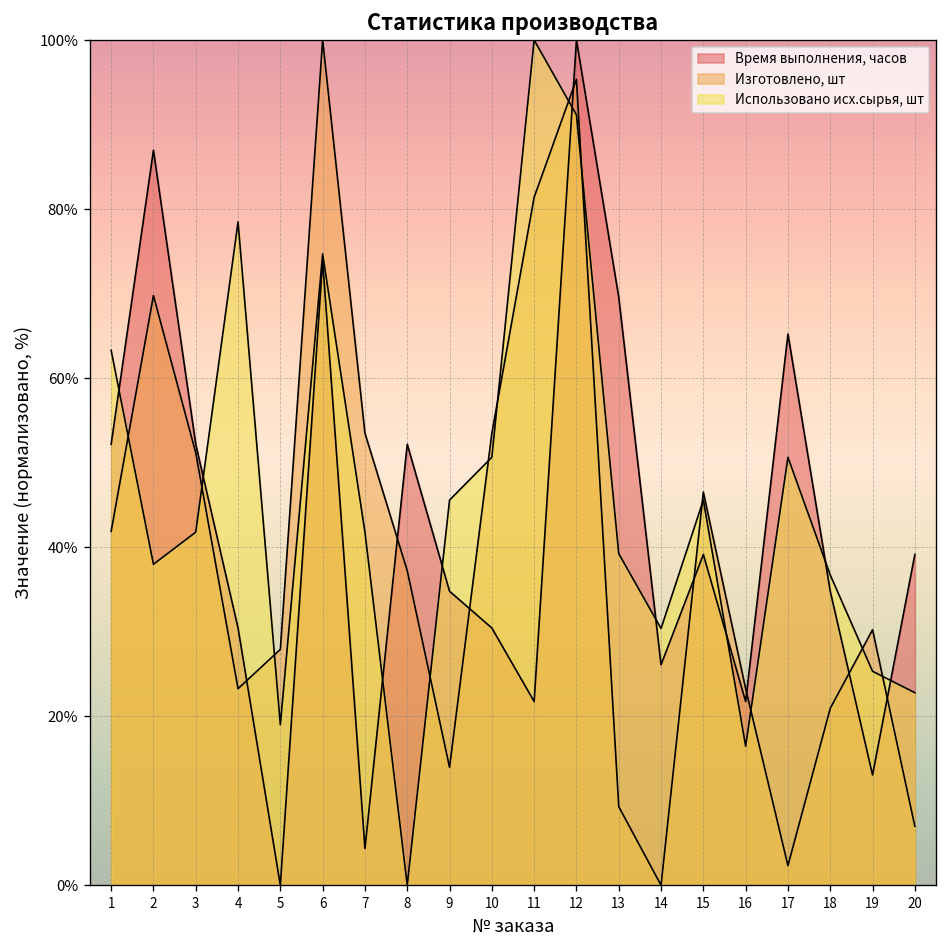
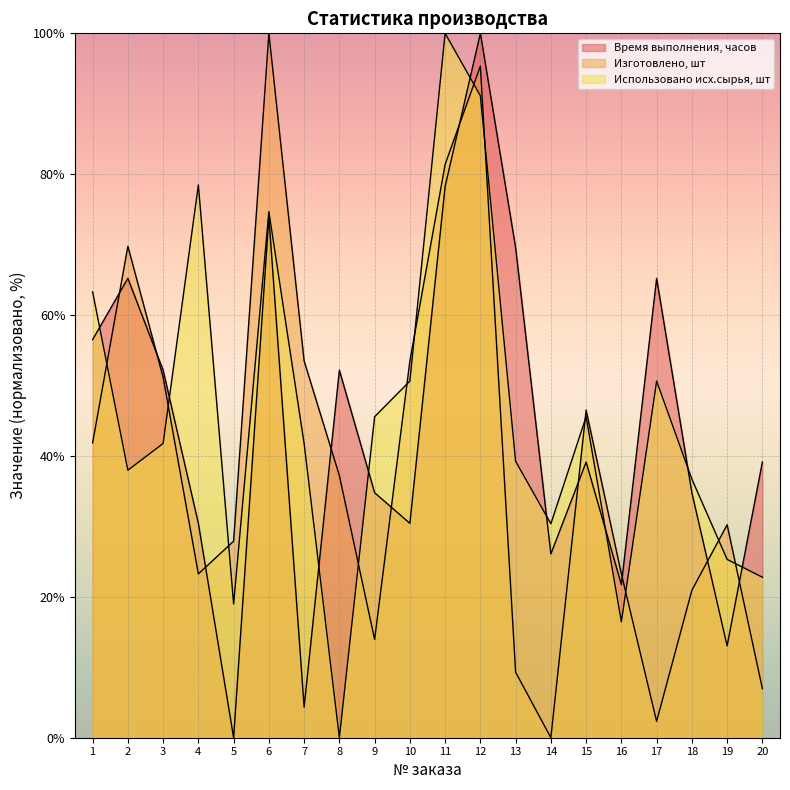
Время выполнения, часов, 1: 52% -> 57%
Время выполнения, часов, 2: 87% -> 65%
Время выполнения, часов, 11: 22% -> 78%
